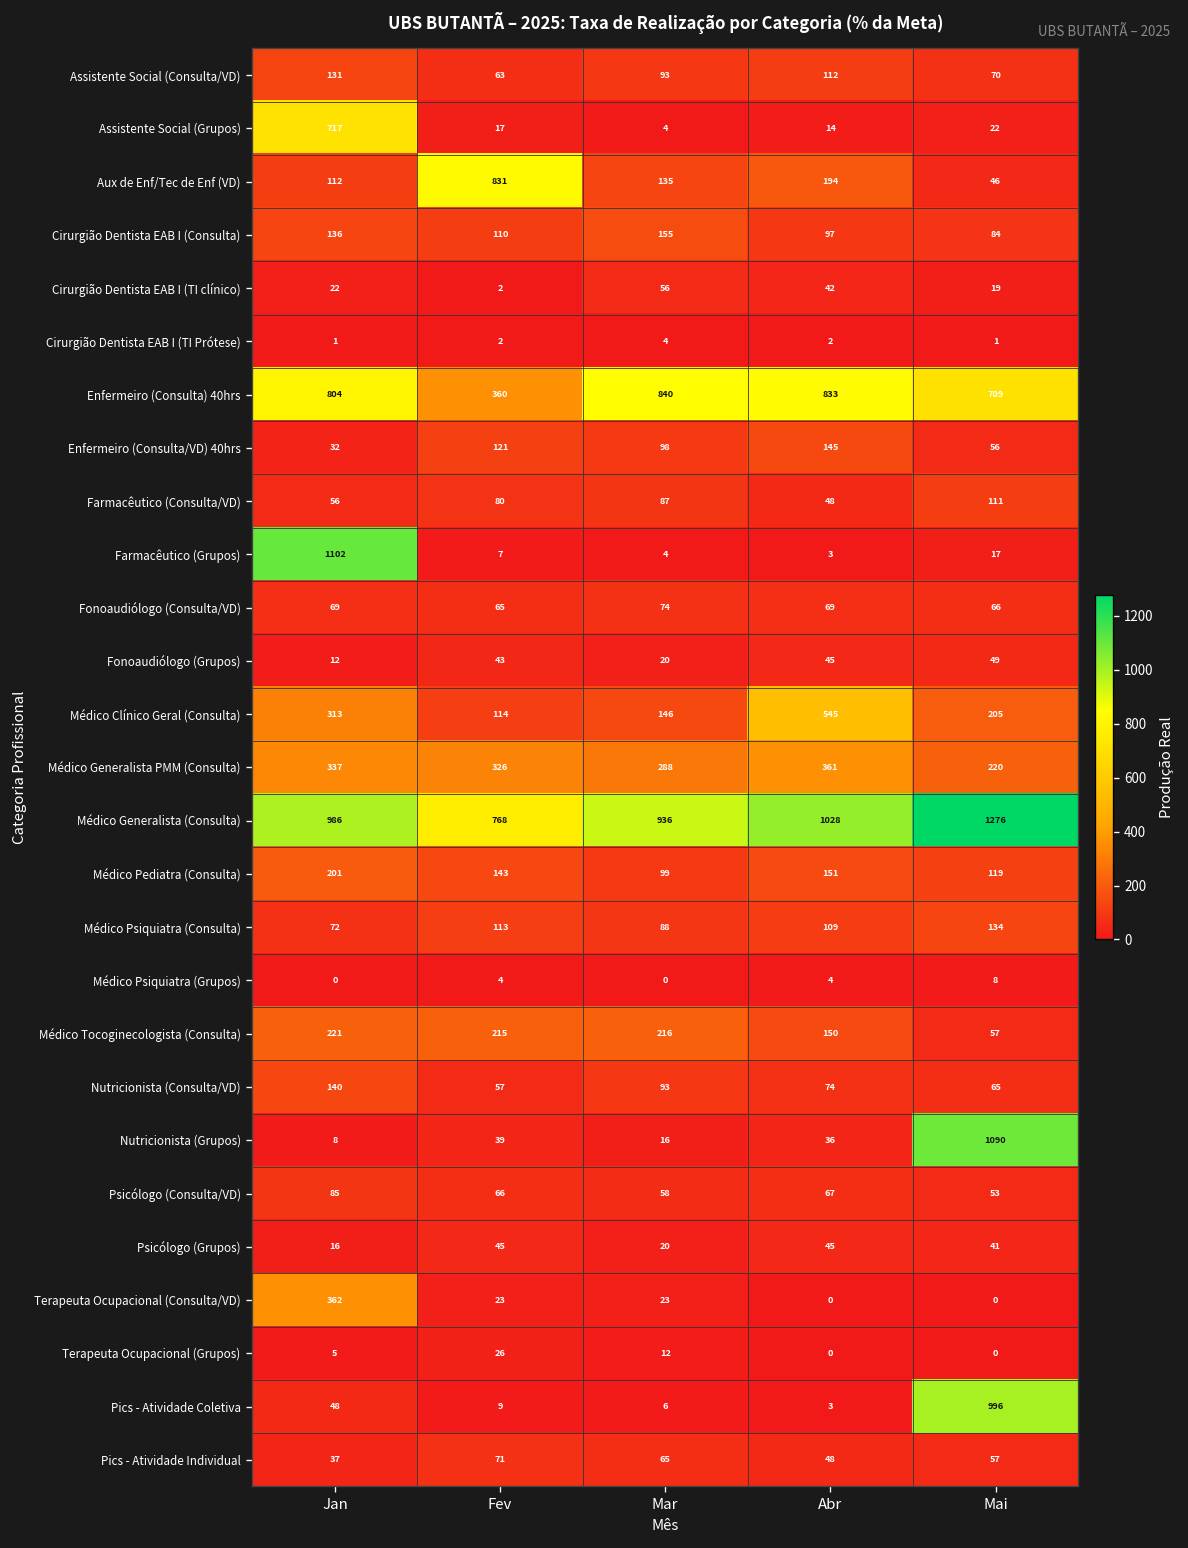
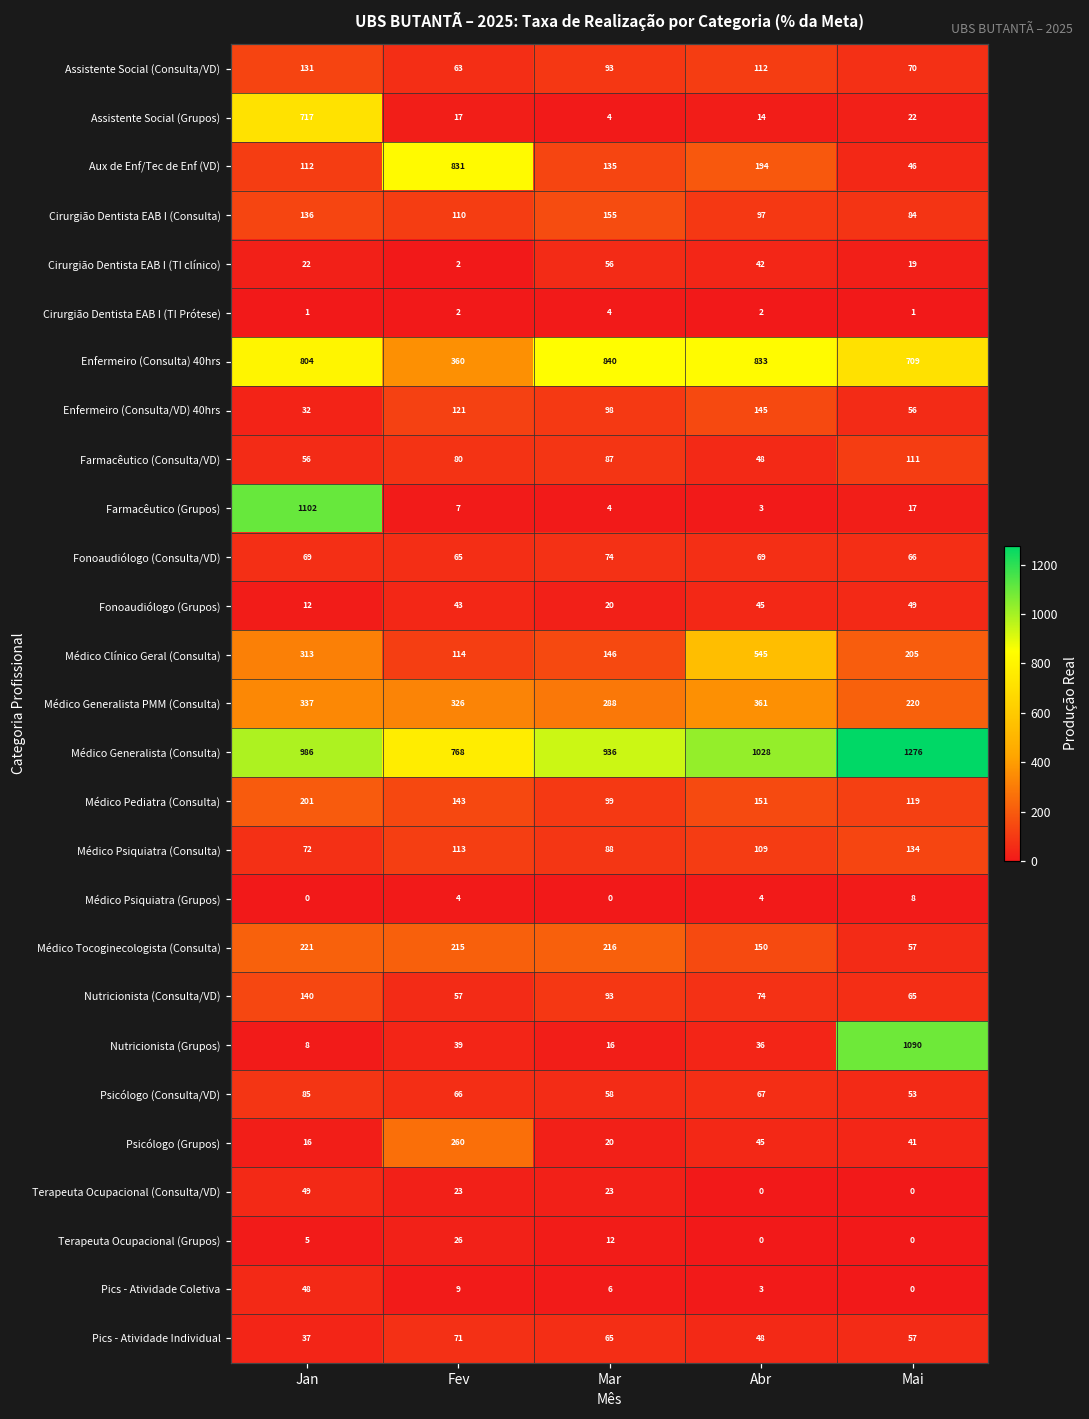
Psicólogo (Grupos), Fev: 45 -> 260
Terapeuta Ocupacional (Consulta/VD), Jan: 362 -> 49
Pics - Atividade Coletiva, Mai: 996 -> 0
